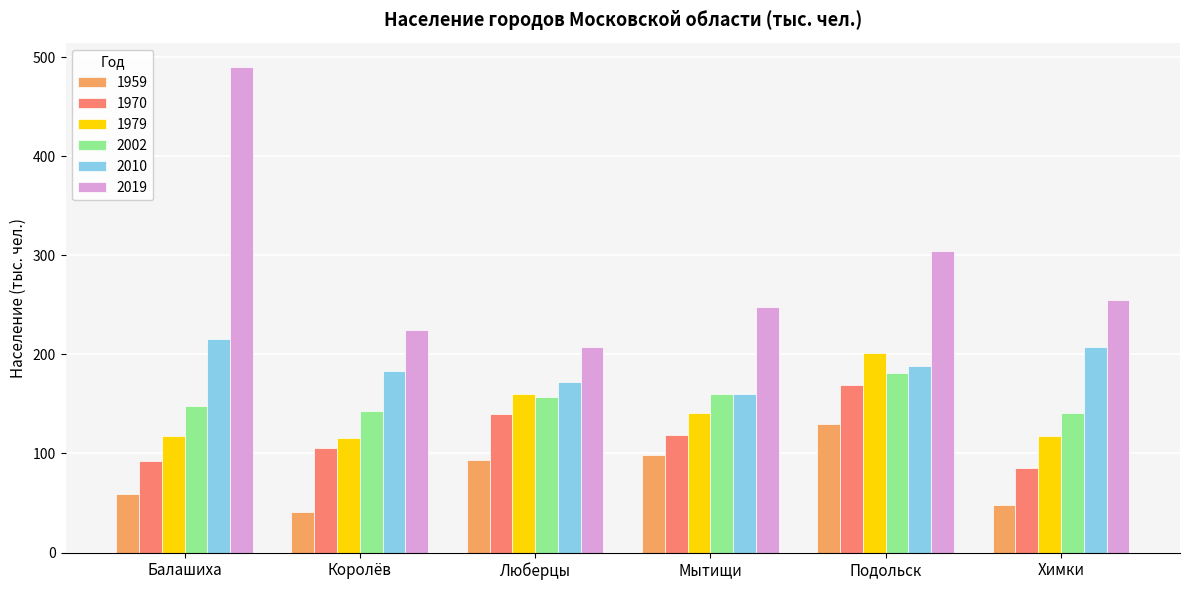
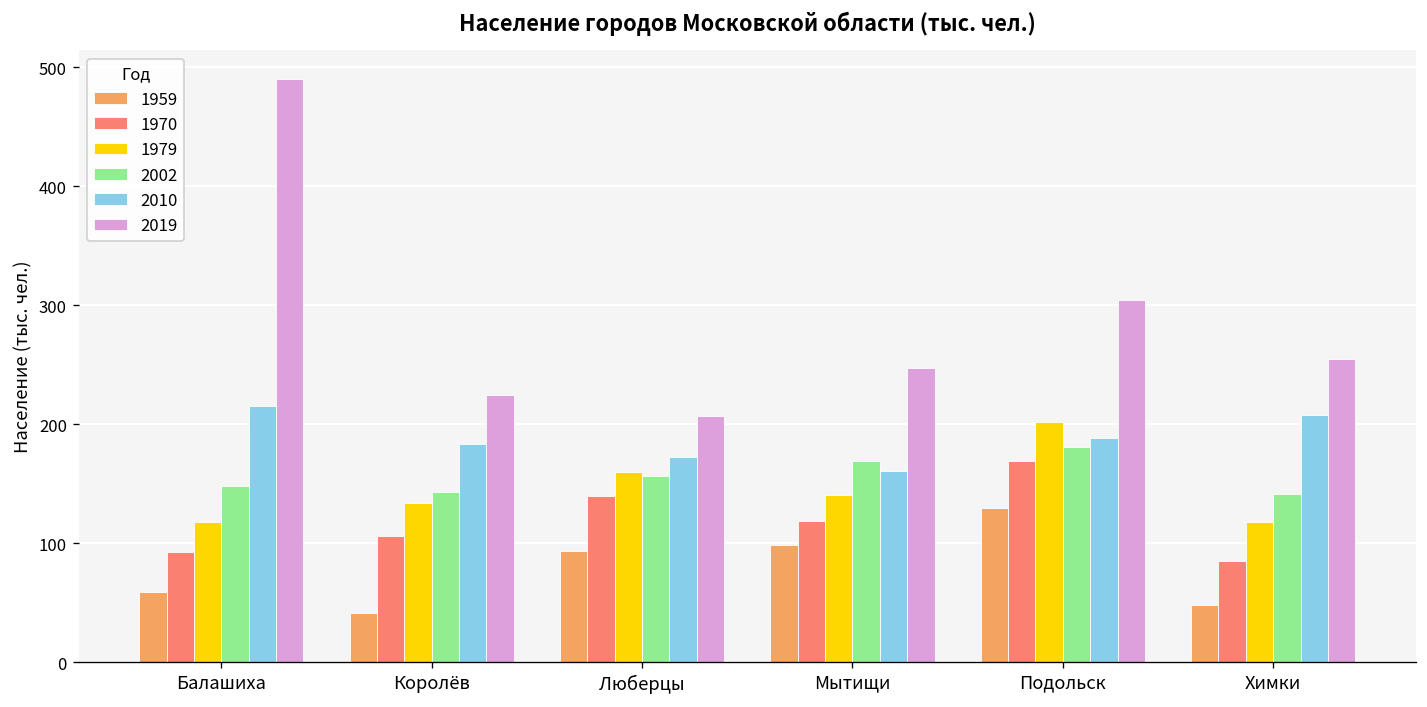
1979, Королёв: 120 -> 130
2002, Мытищи: 160 -> 170
